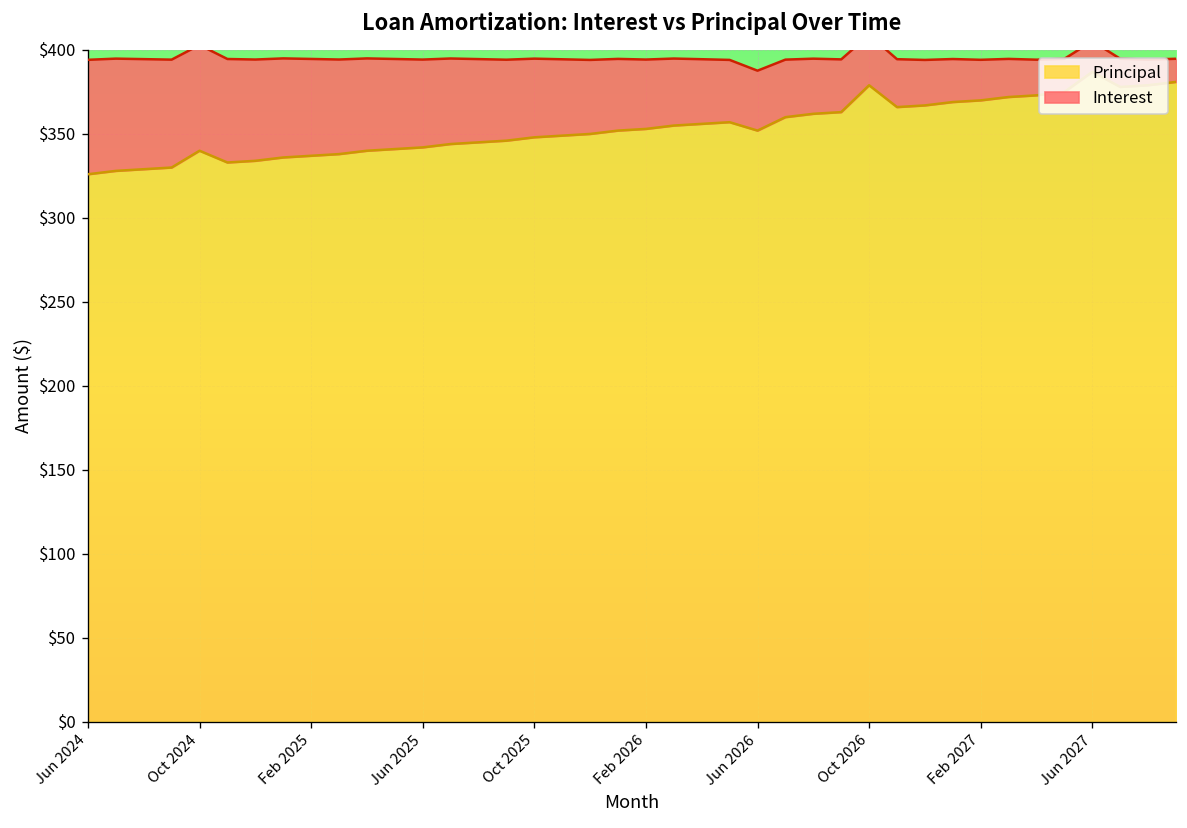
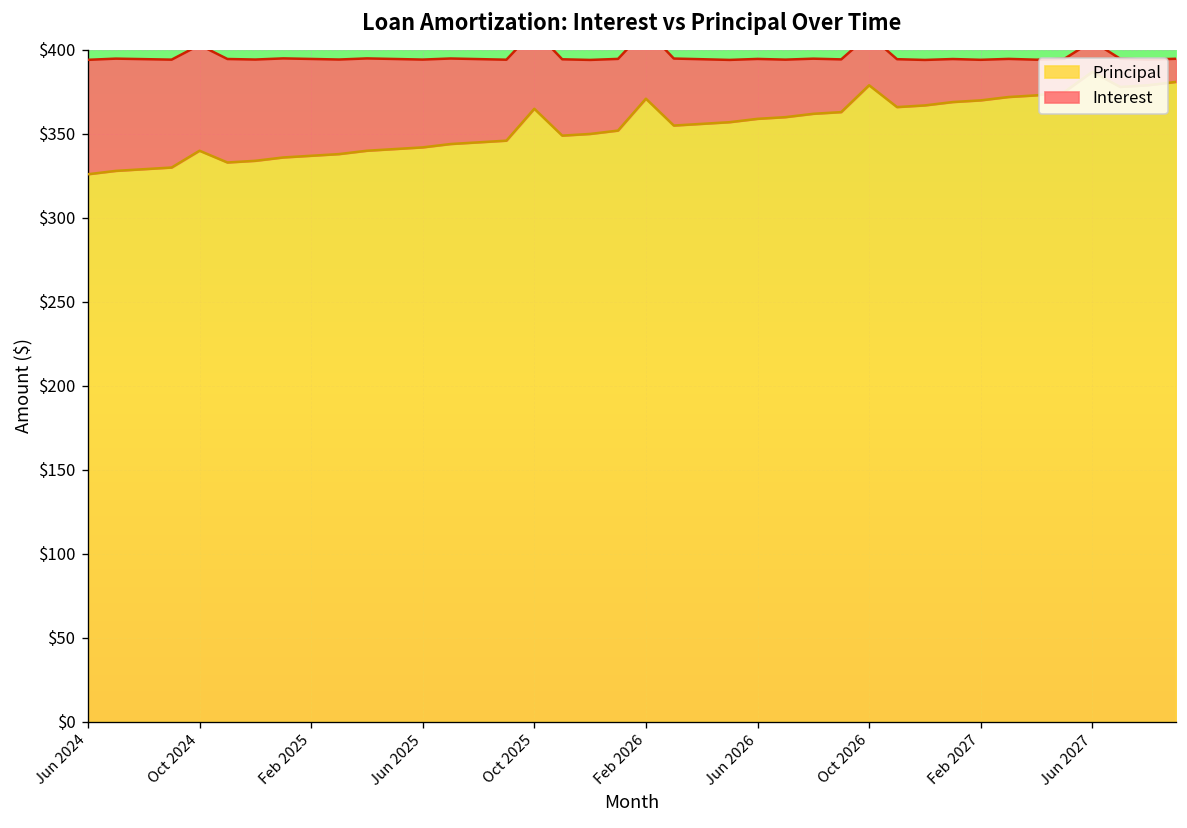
Principal, Oct 2025: $348 -> $365
Principal, Feb 2026: $353 -> $371
Principal, Jun 2026: $352 -> $359
